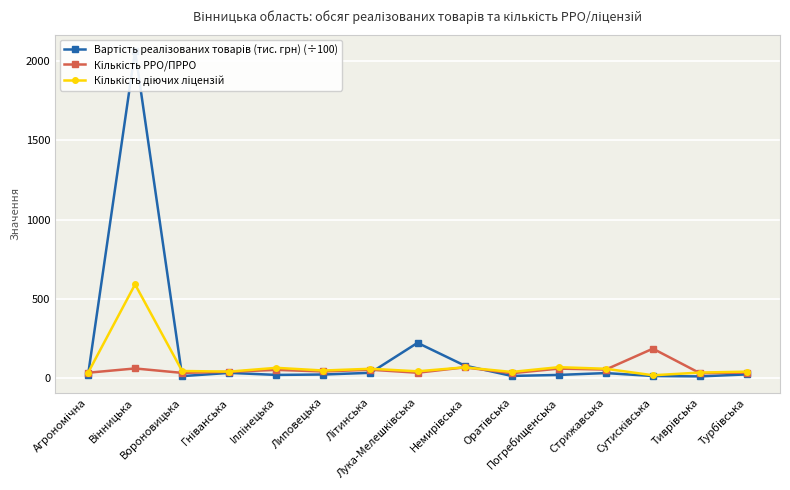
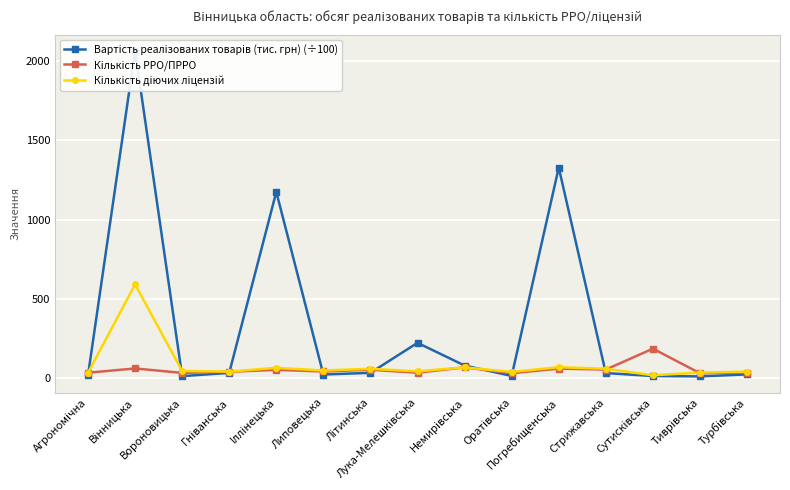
Вартість реалізованих товарів (тис. грн) (÷100), Іллінецька: 20 -> 1180
Вартість реалізованих товарів (тис. грн) (÷100), Погребищенська: 20 -> 1330
